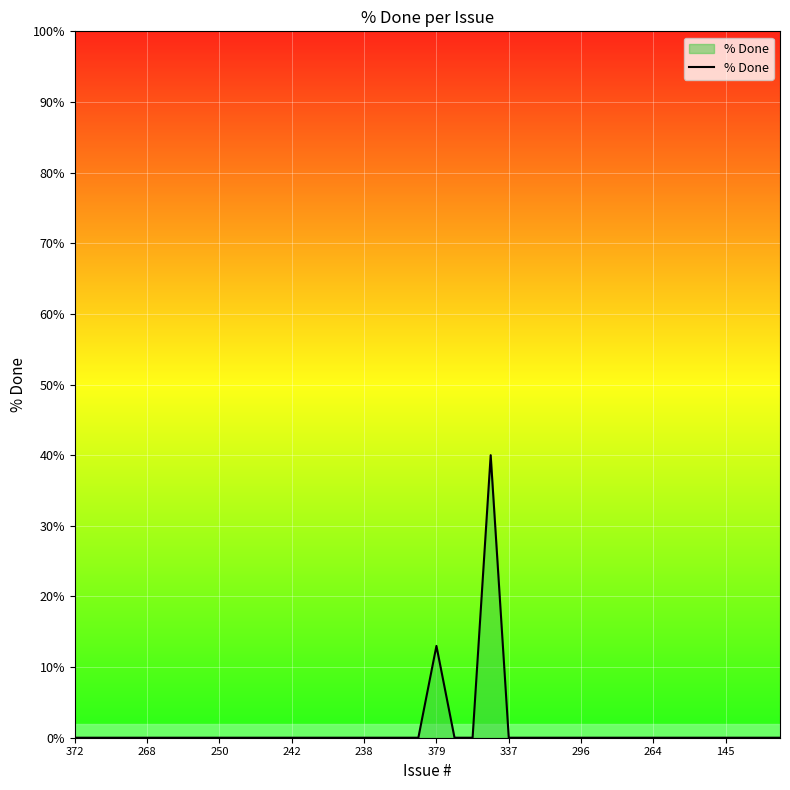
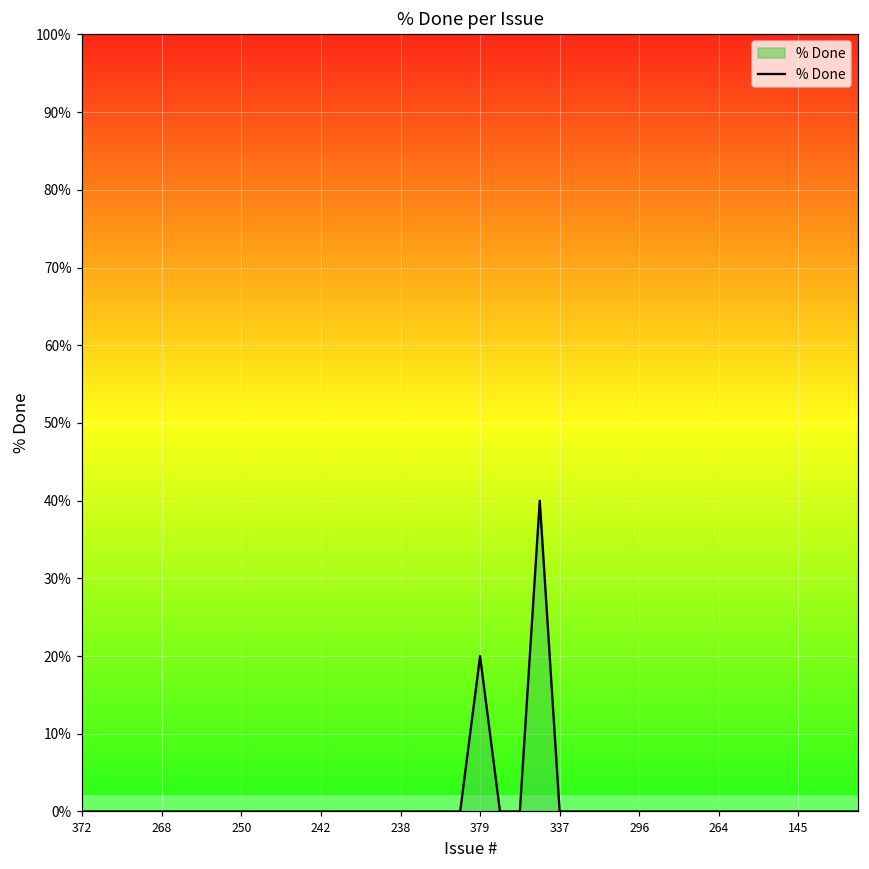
379: 13% -> 20%
